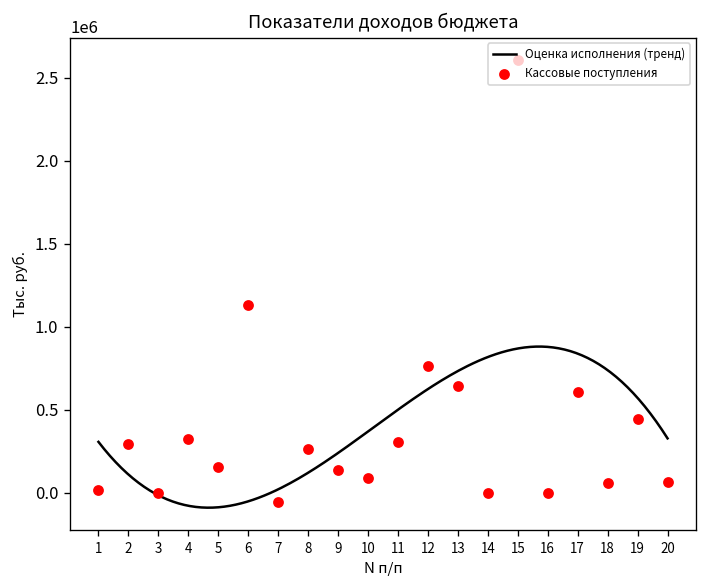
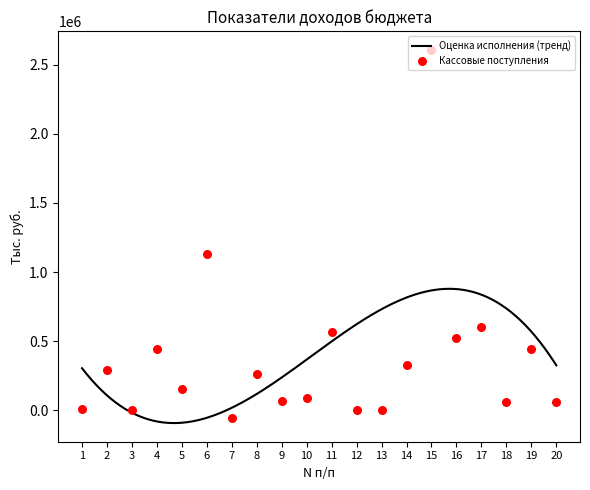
Кассовые поступления, 4: 320000 -> 440000
Кассовые поступления, 9: 130000 -> 70000
Кассовые поступления, 11: 300000 -> 570000
Кассовые поступления, 12: 760000 -> 0
Кассовые поступления, 13: 640000 -> 0
Кассовые поступления, 14: 0 -> 330000
Кассовые поступления, 16: 0 -> 520000
